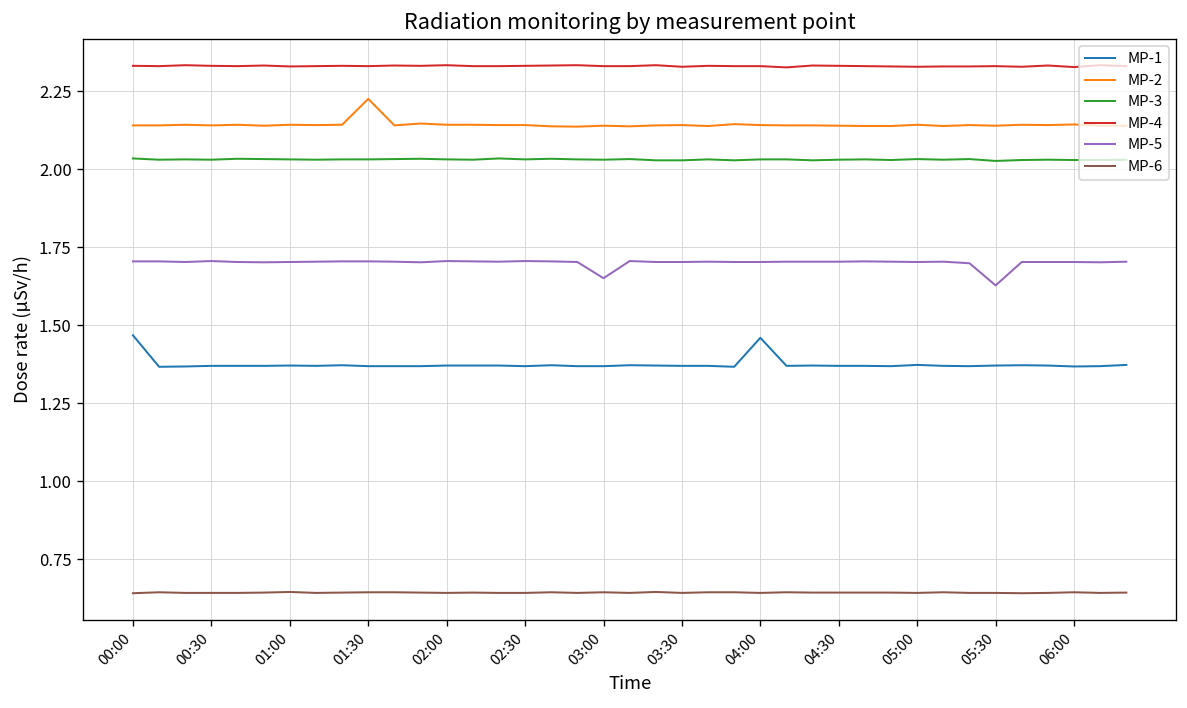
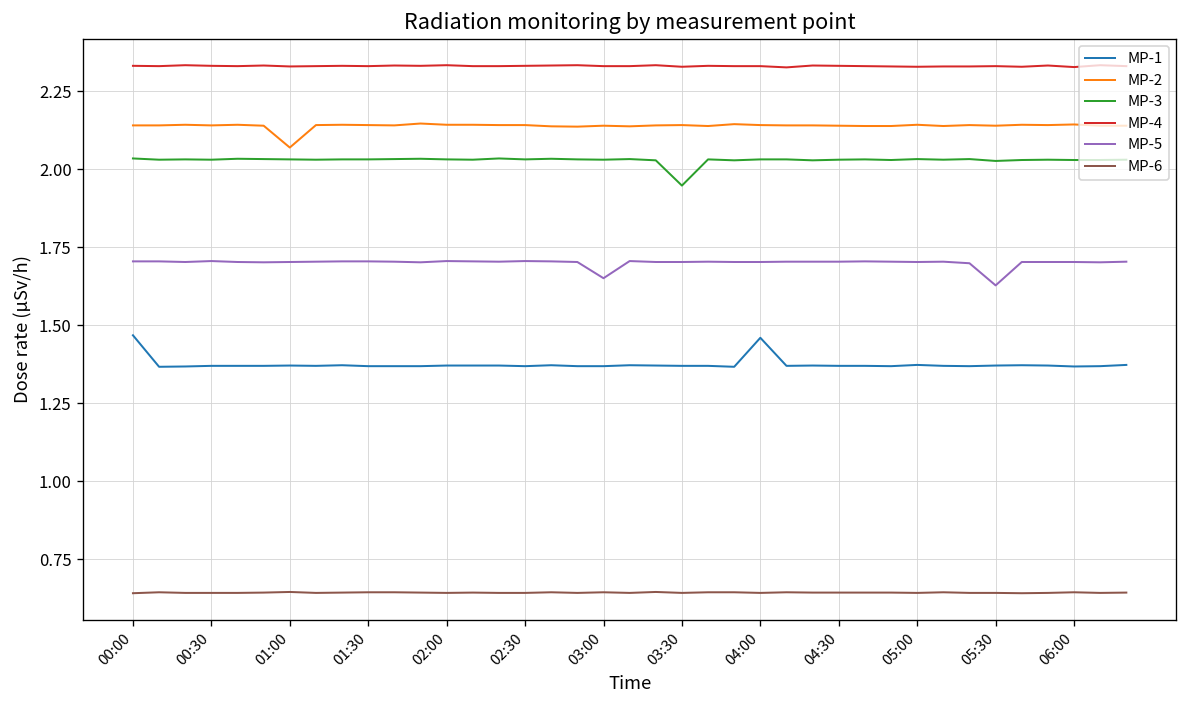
MP-2, 01:00: 2.14 -> 2.07
MP-2, 01:30: 2.23 -> 2.14
MP-3, 03:30: 2.03 -> 1.95
